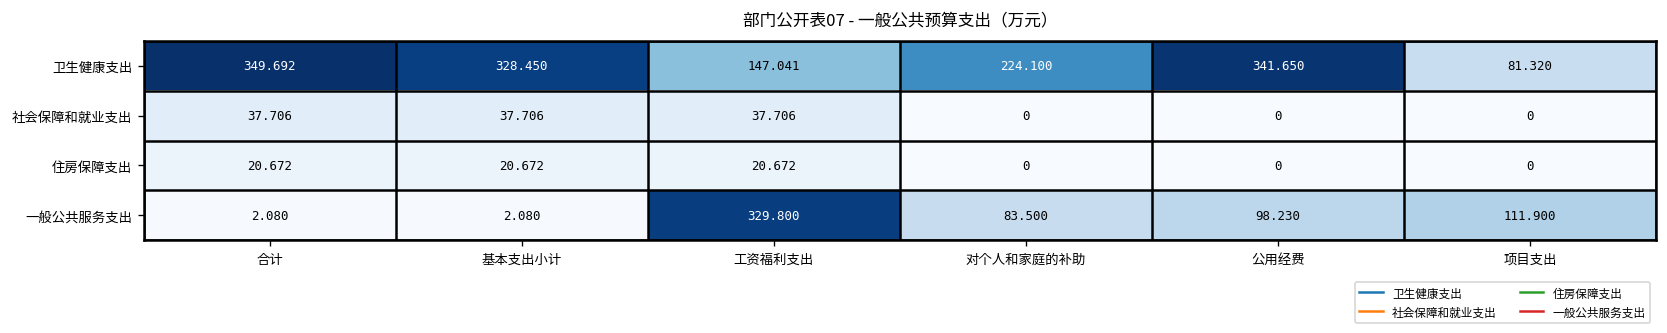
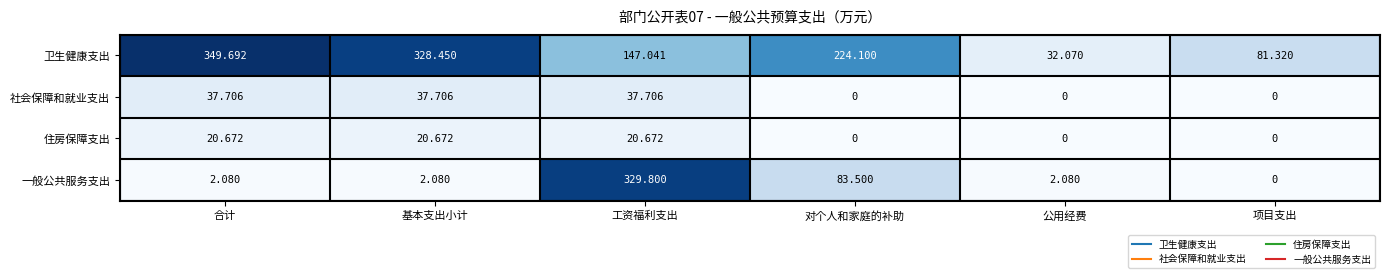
卫生健康支出, 公用经费: 341.650 -> 32.070
一般公共服务支出, 公用经费: 98.230 -> 2.080
一般公共服务支出, 项目支出: 111.900 -> 0
